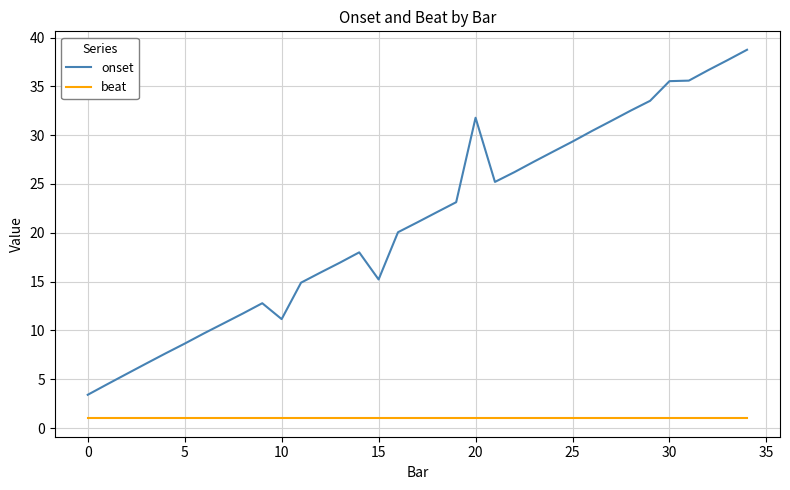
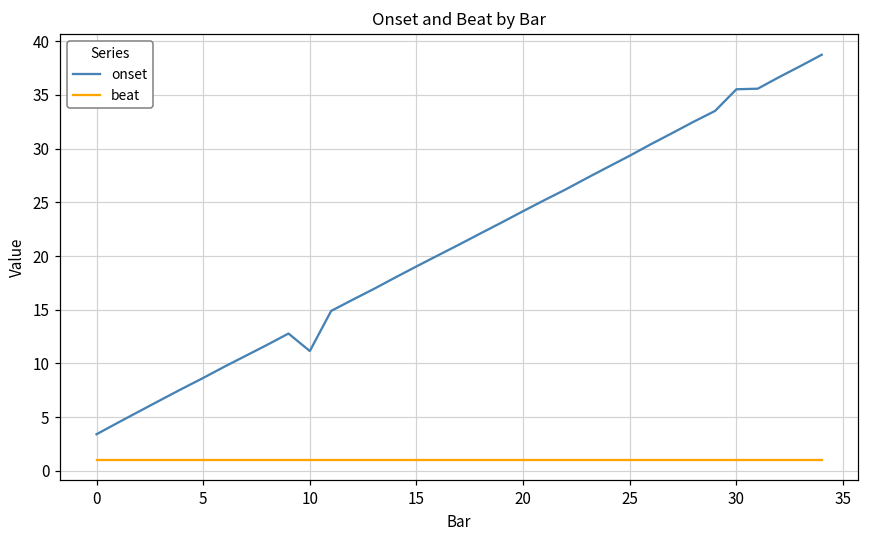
onset, 15: 15 -> 19
onset, 20: 32 -> 24
